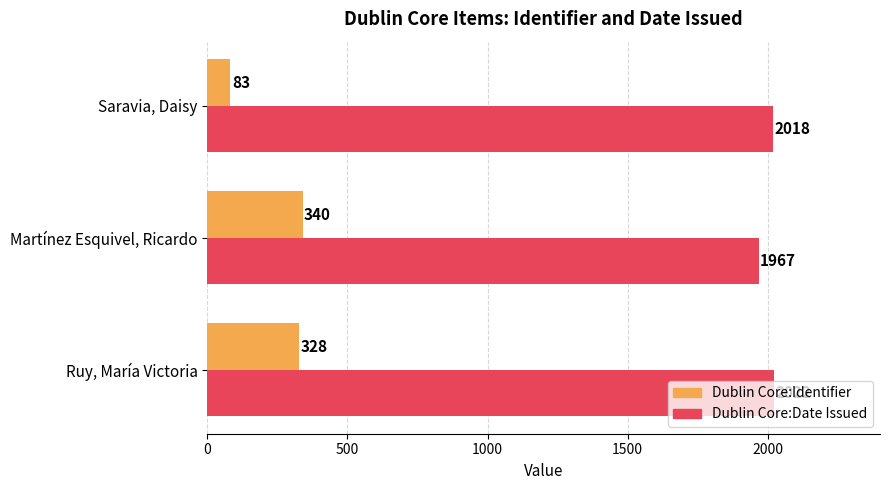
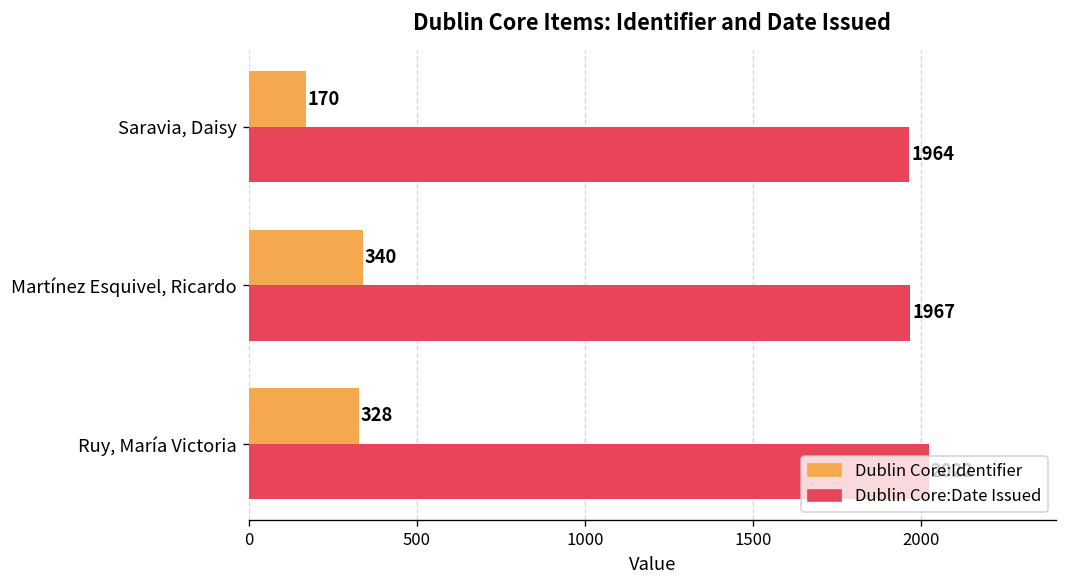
Dublin Core:Identifier, Saravia, Daisy: 83 -> 170
Dublin Core:Date Issued, Saravia, Daisy: 2018 -> 1964
